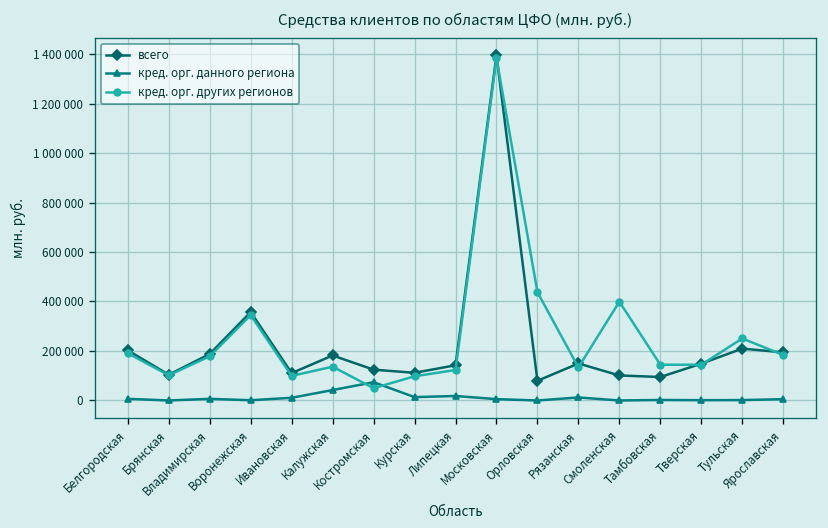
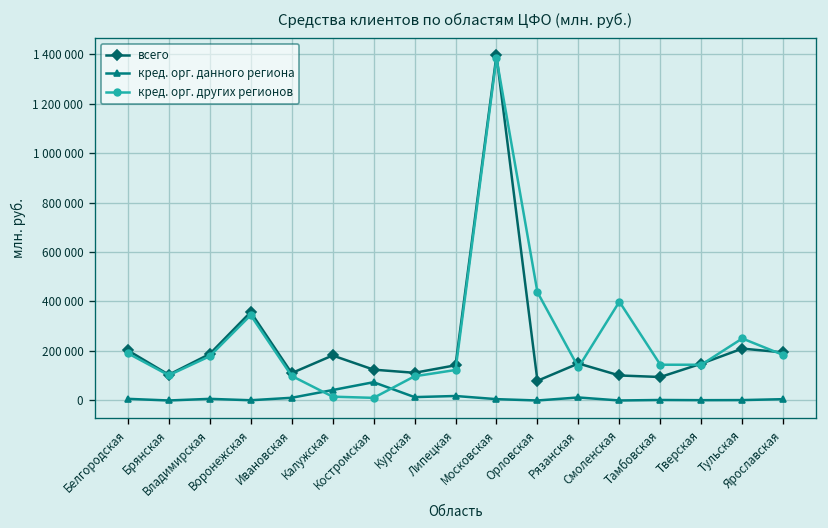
кред. орг. других регионов, Калужская: 140000 -> 20000
кред. орг. других регионов, Костромская: 50000 -> 10000
